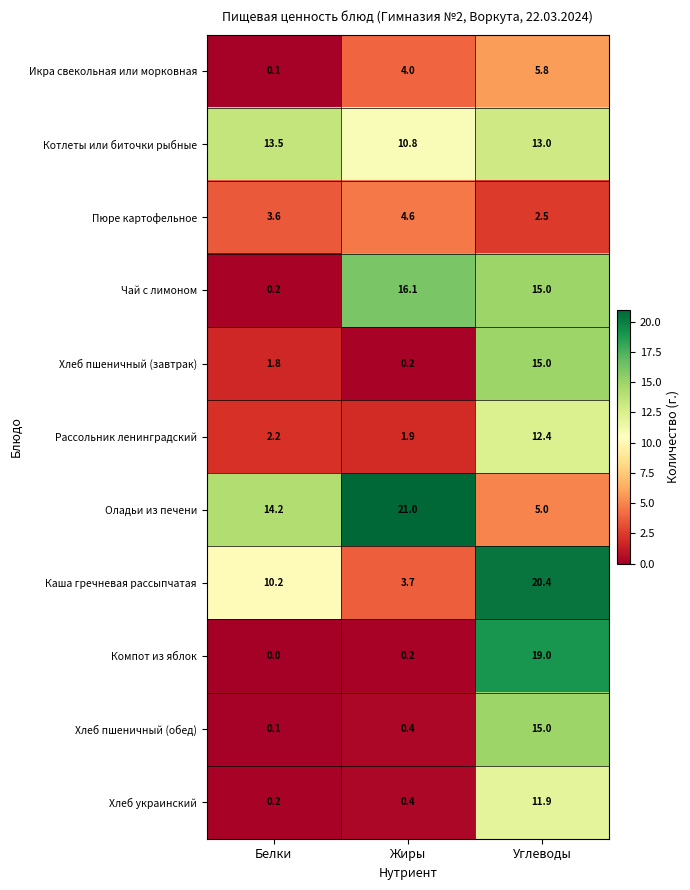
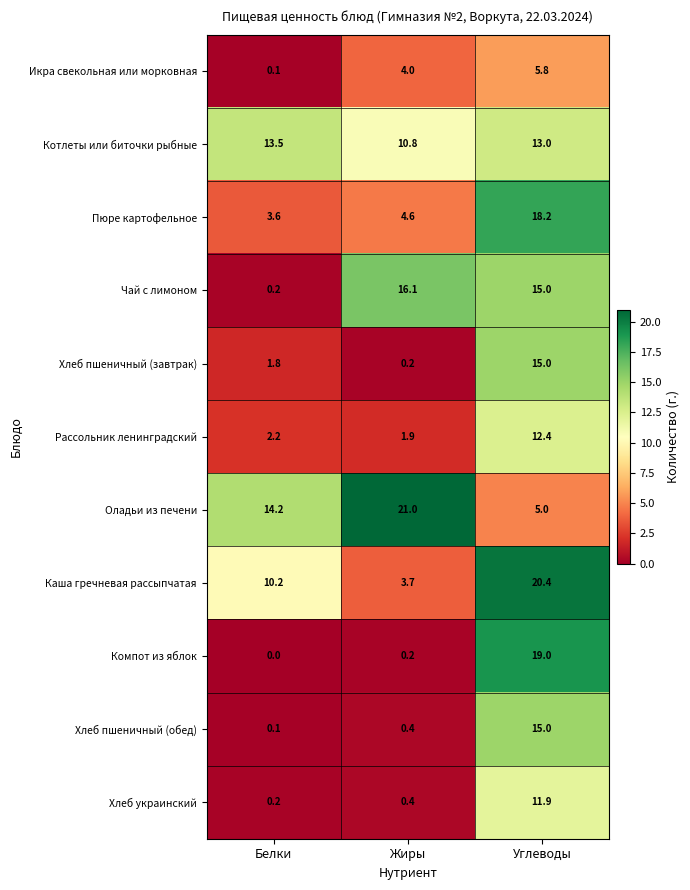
Пюре картофельное, Углеводы: 2.5 -> 18.2
